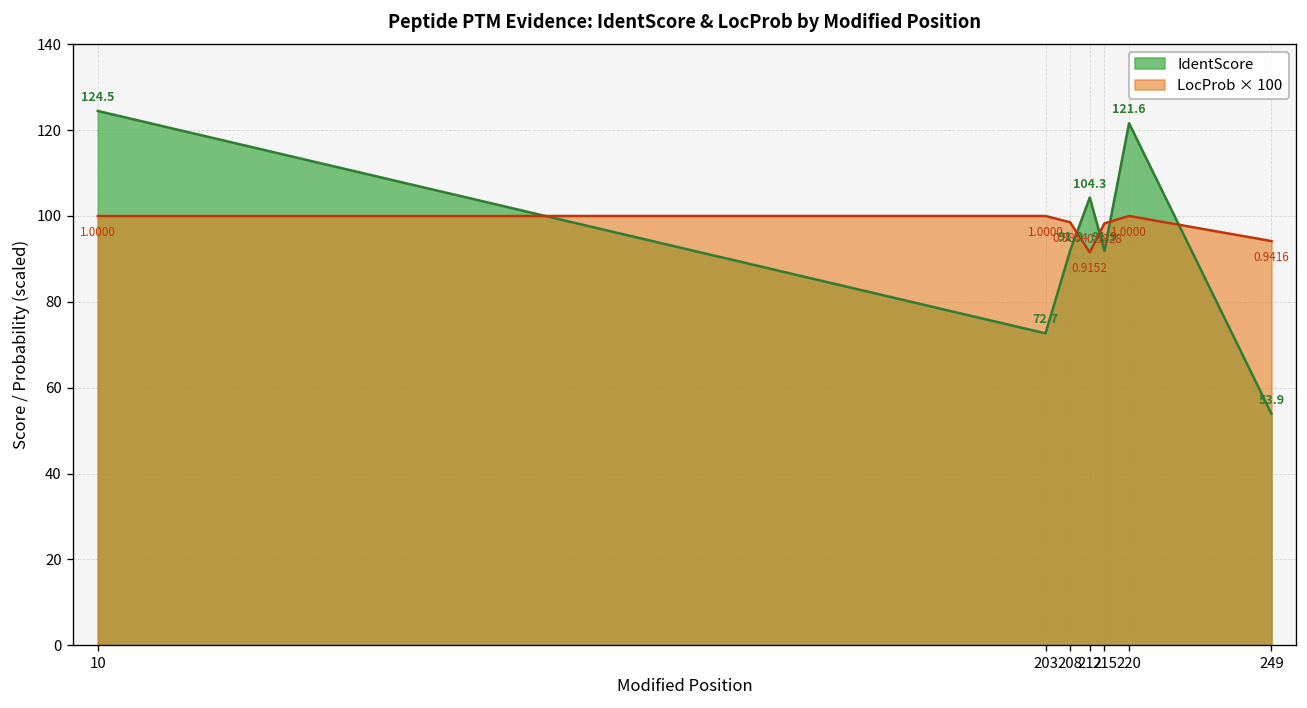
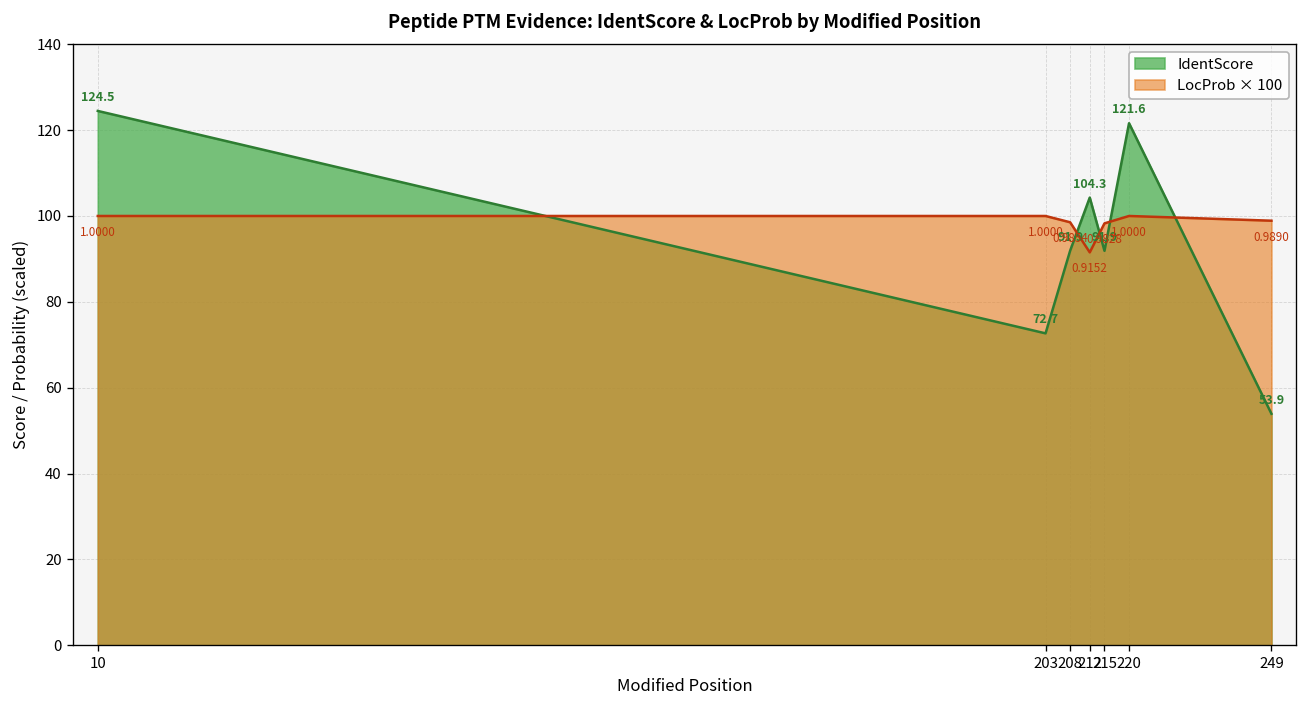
LocProb × 100, 249: 0.9416 -> 0.9890
